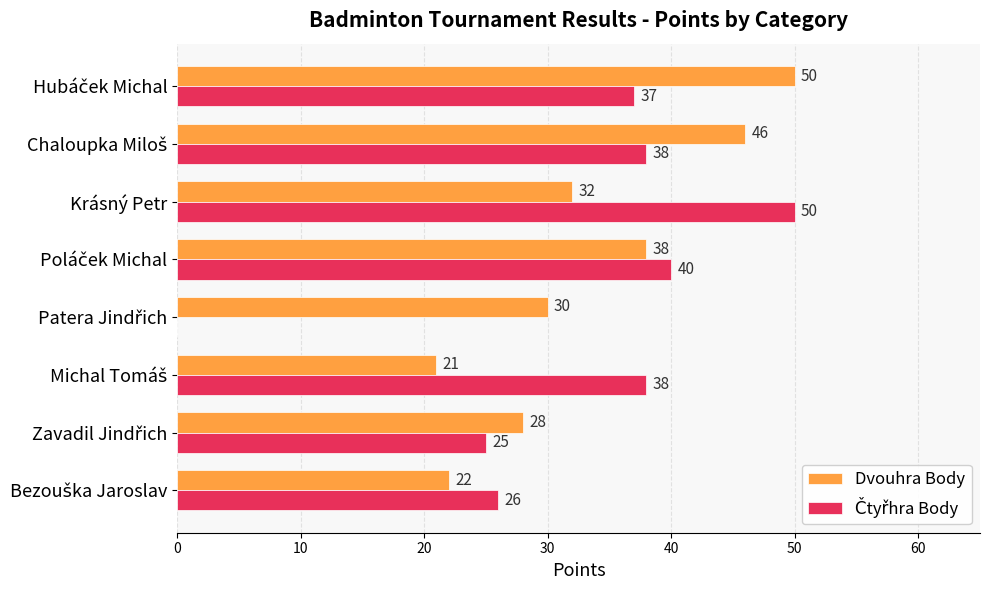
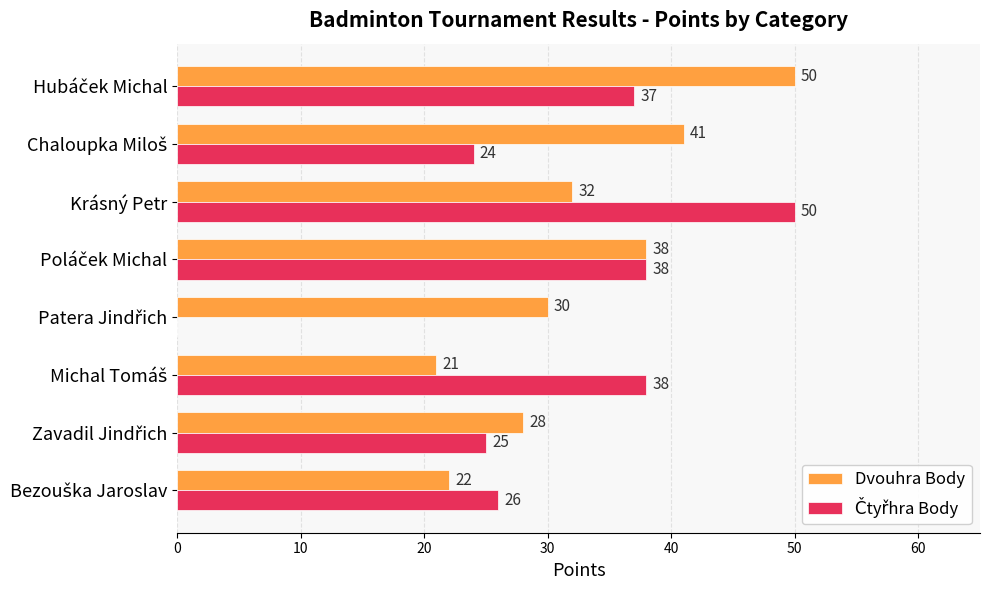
Dvouhra Body, Chaloupka Miloš: 46 -> 41
Čtyřhra Body, Chaloupka Miloš: 38 -> 24
Čtyřhra Body, Poláček Michal: 40 -> 38
